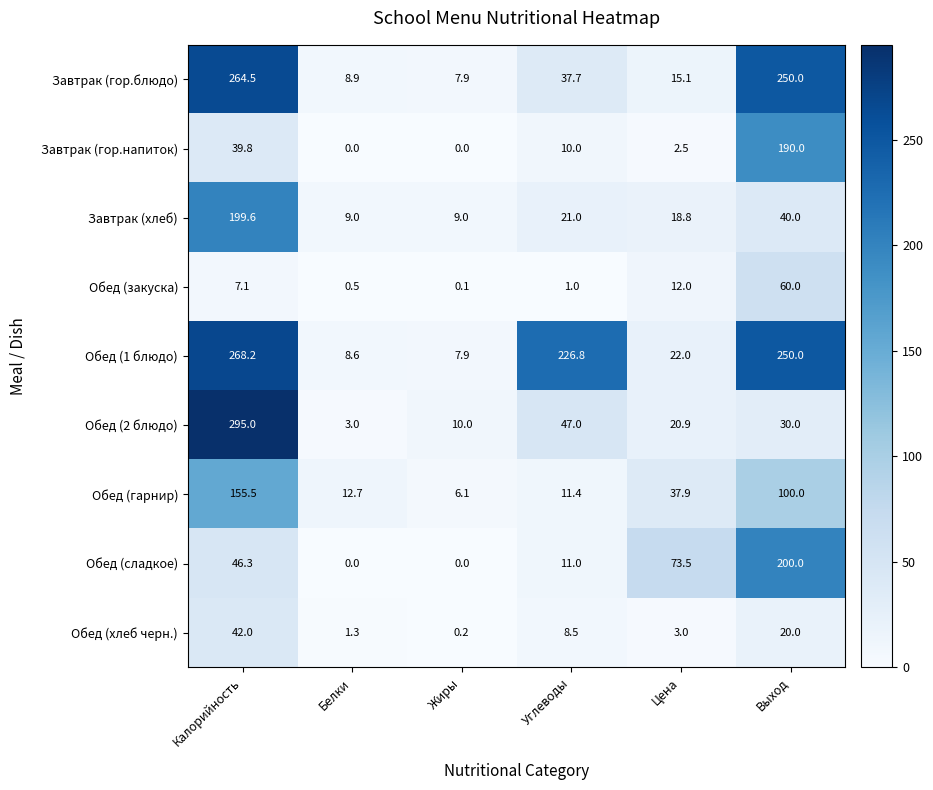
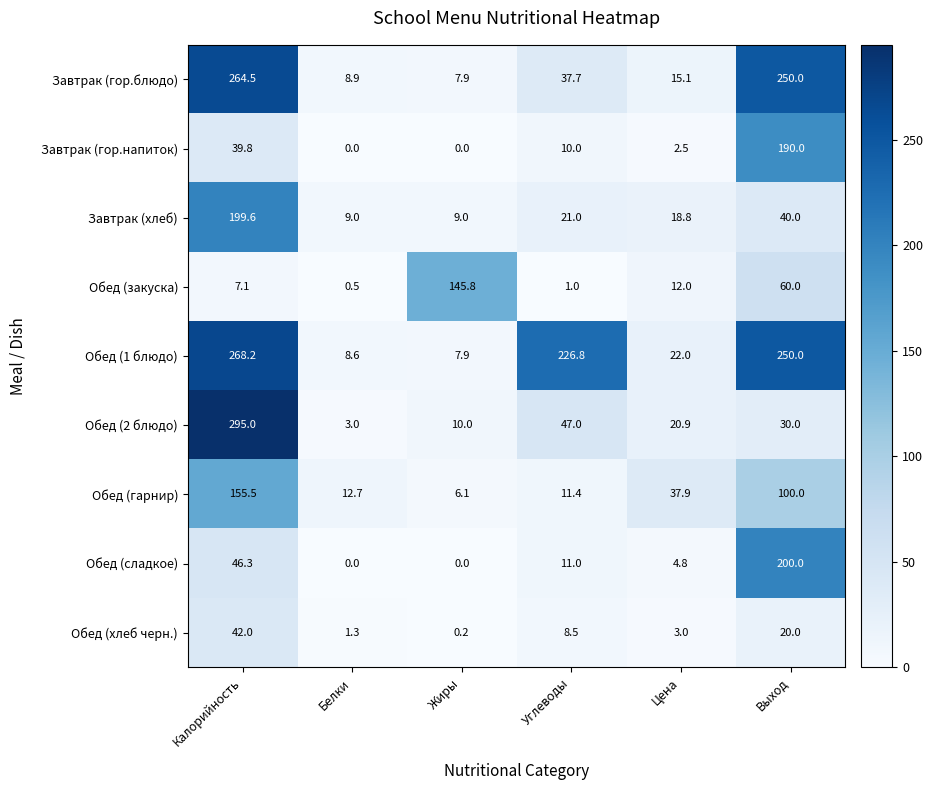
Обед (закуска), Жиры: 0.1 -> 145.8
Обед (сладкое), Цена: 73.5 -> 4.8
